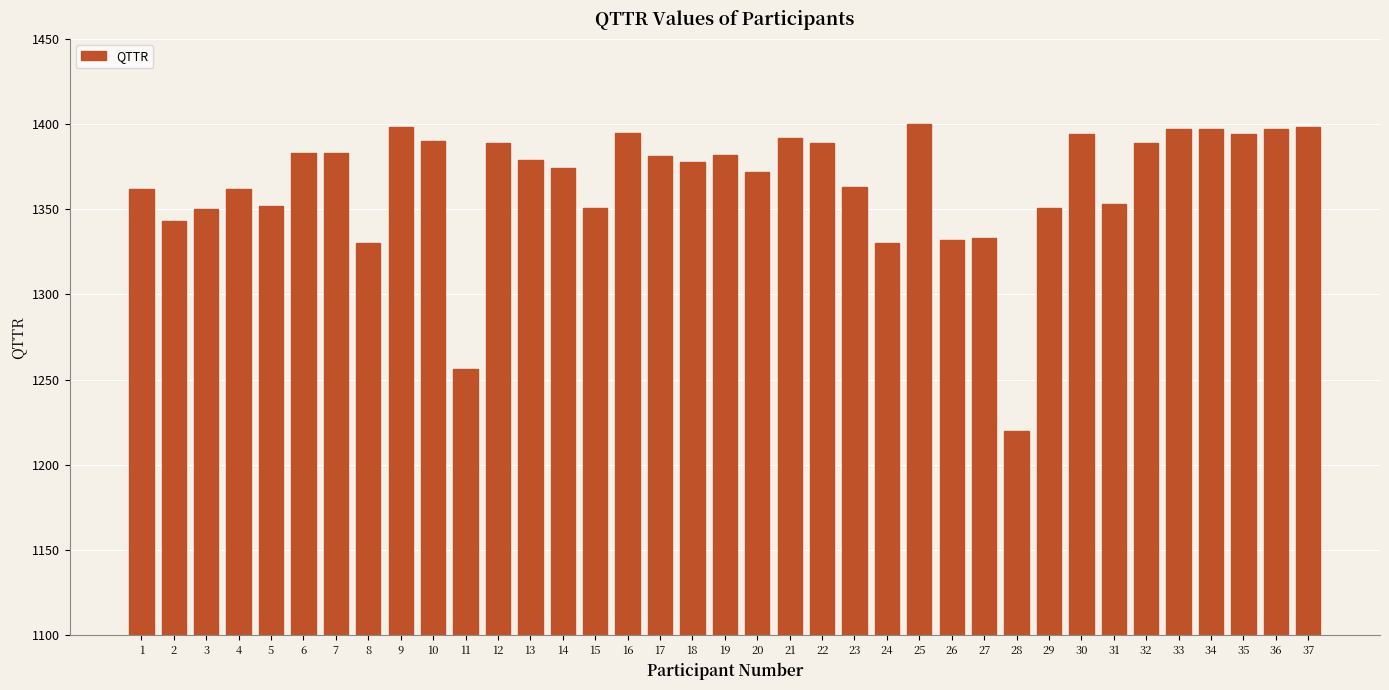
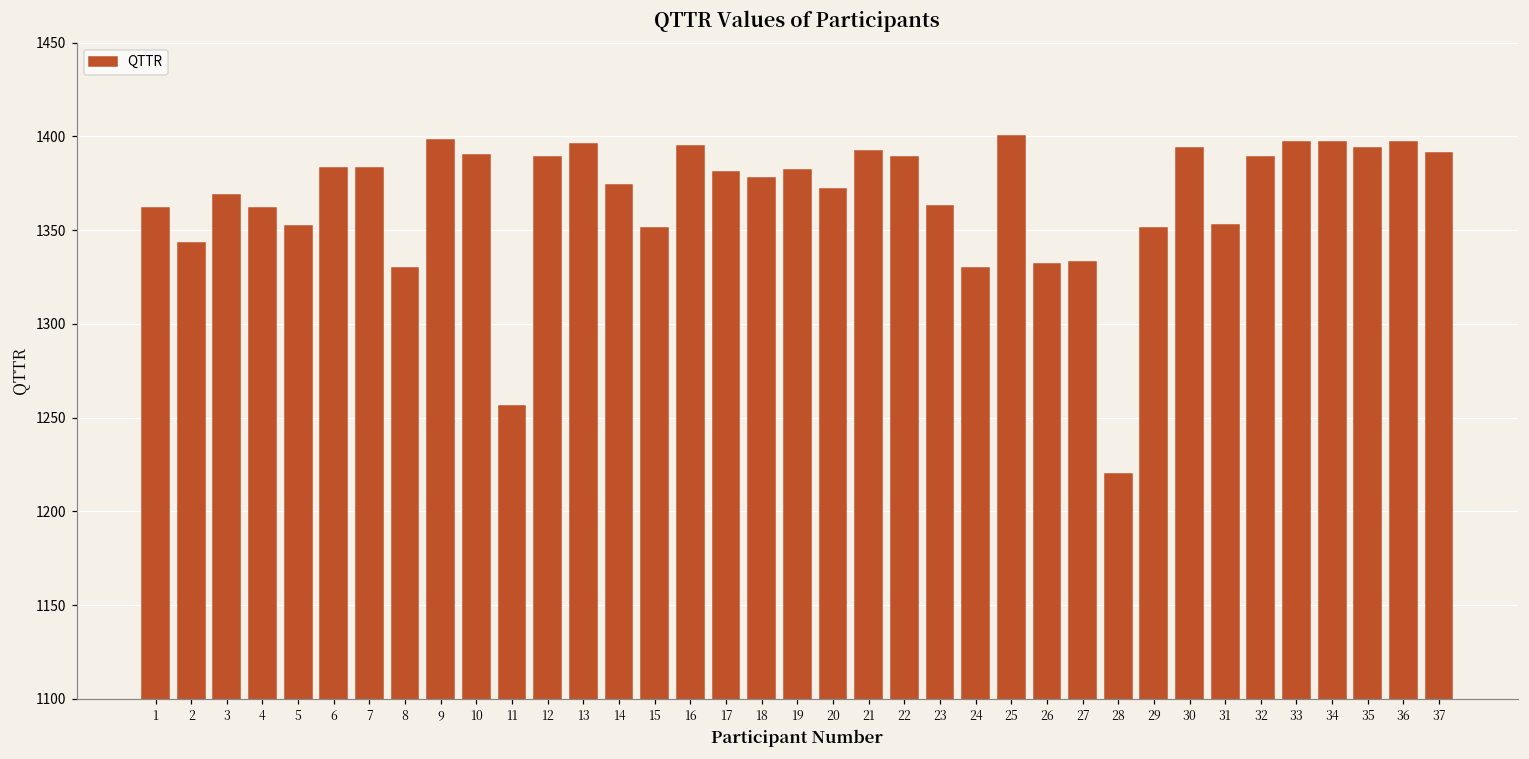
3: 1350 -> 1369
13: 1379 -> 1396
37: 1398 -> 1391
